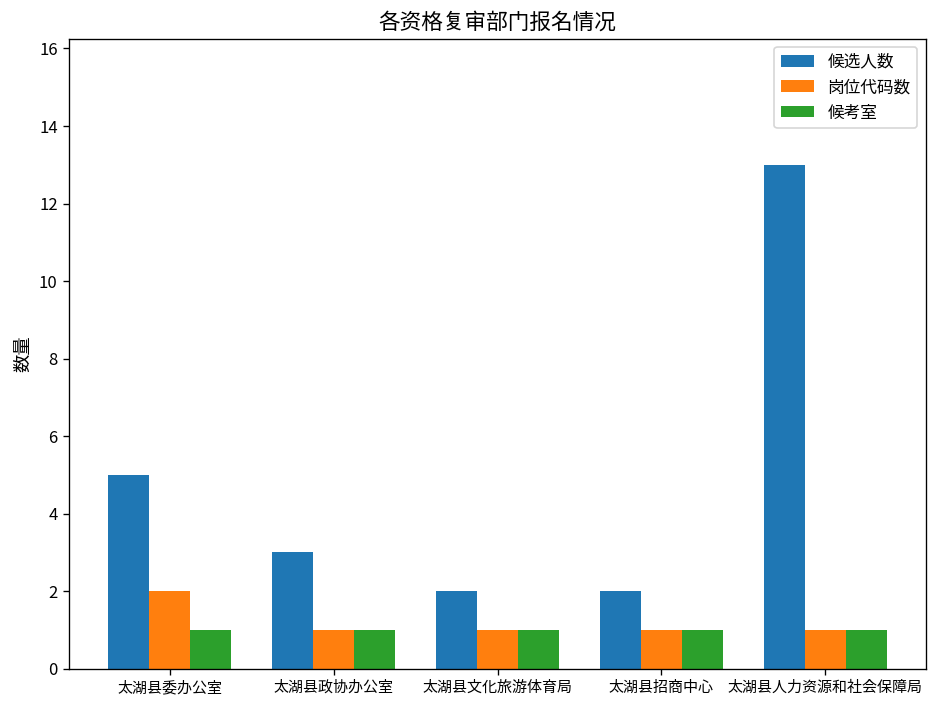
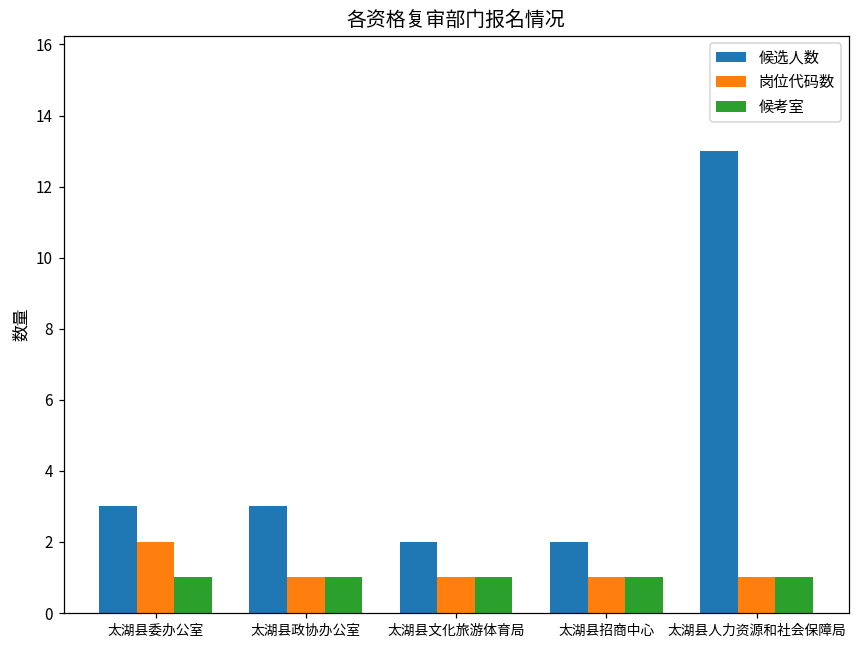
候选人数, 太湖县委办公室: 5 -> 3
